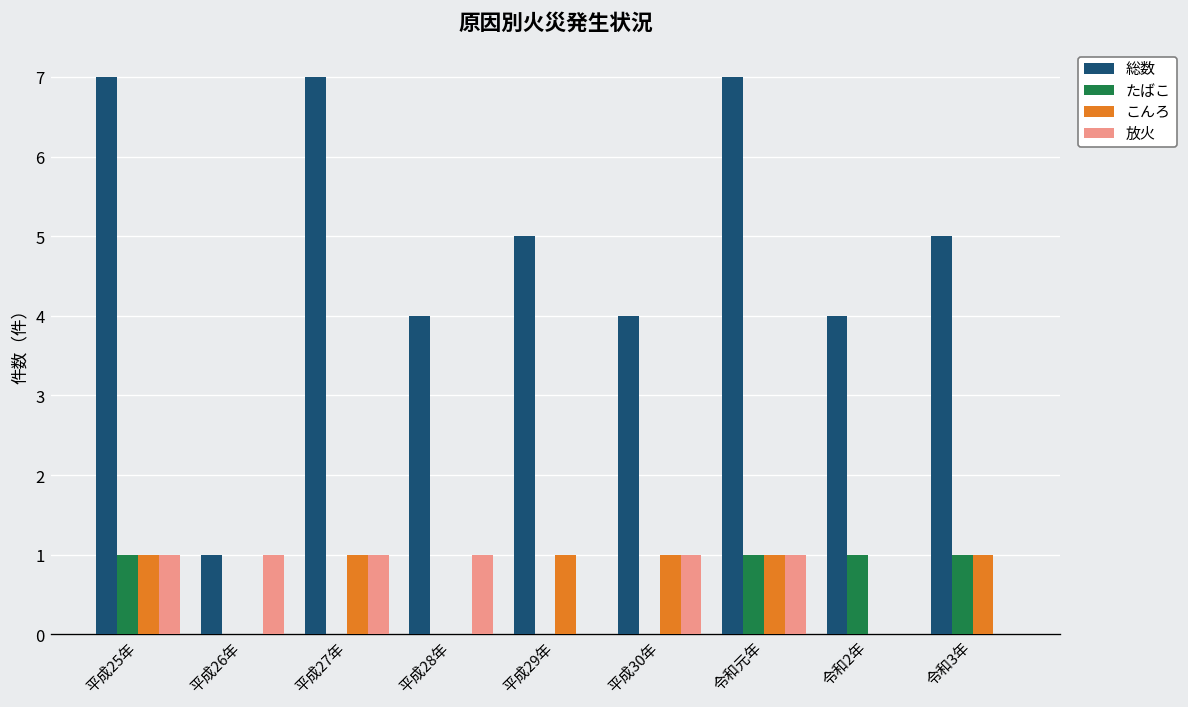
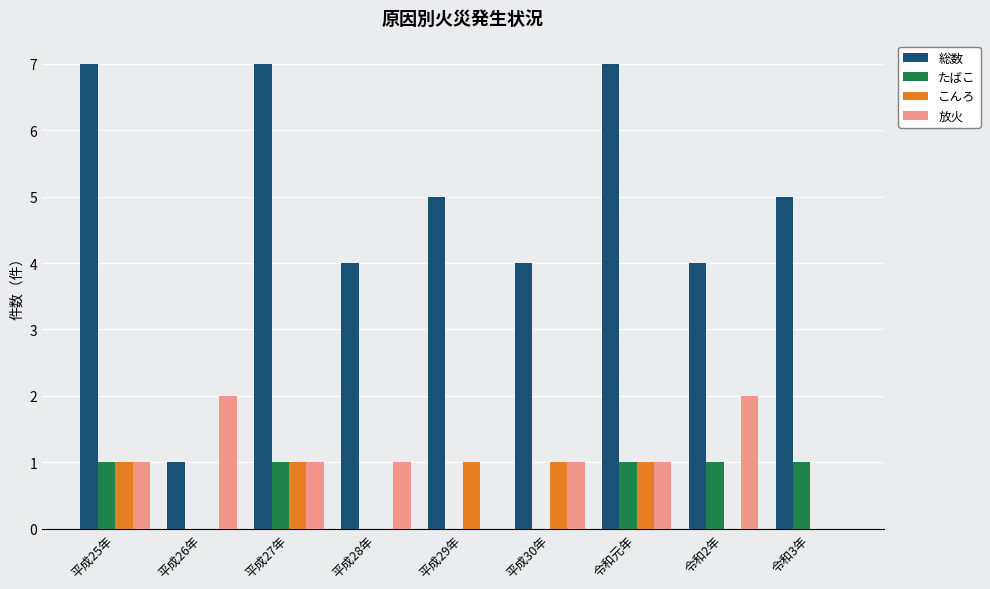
放火, 平成26年: 1 -> 2
たばこ, 平成27年: 0 -> 1
放火, 令和2年: 0 -> 2
こんろ, 令和3年: 1 -> 0
